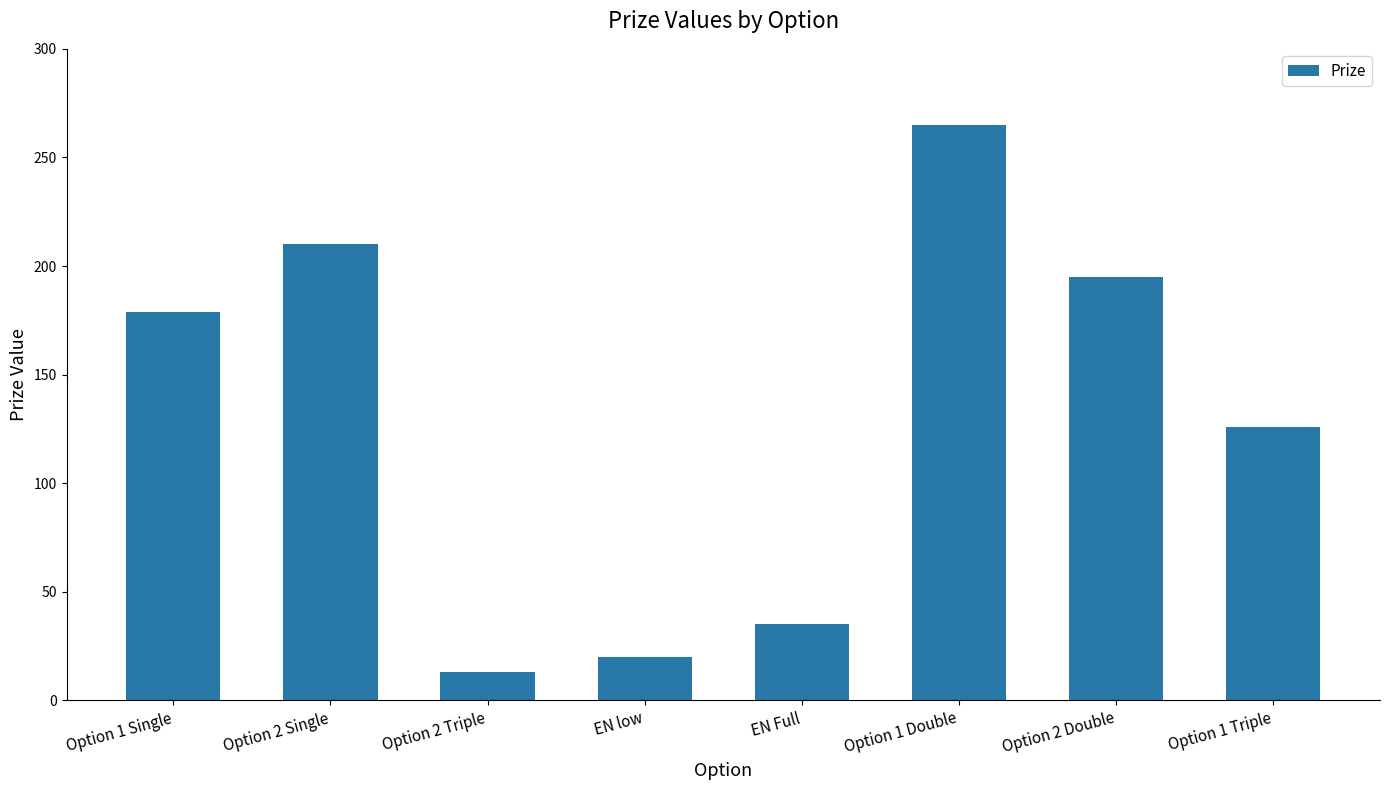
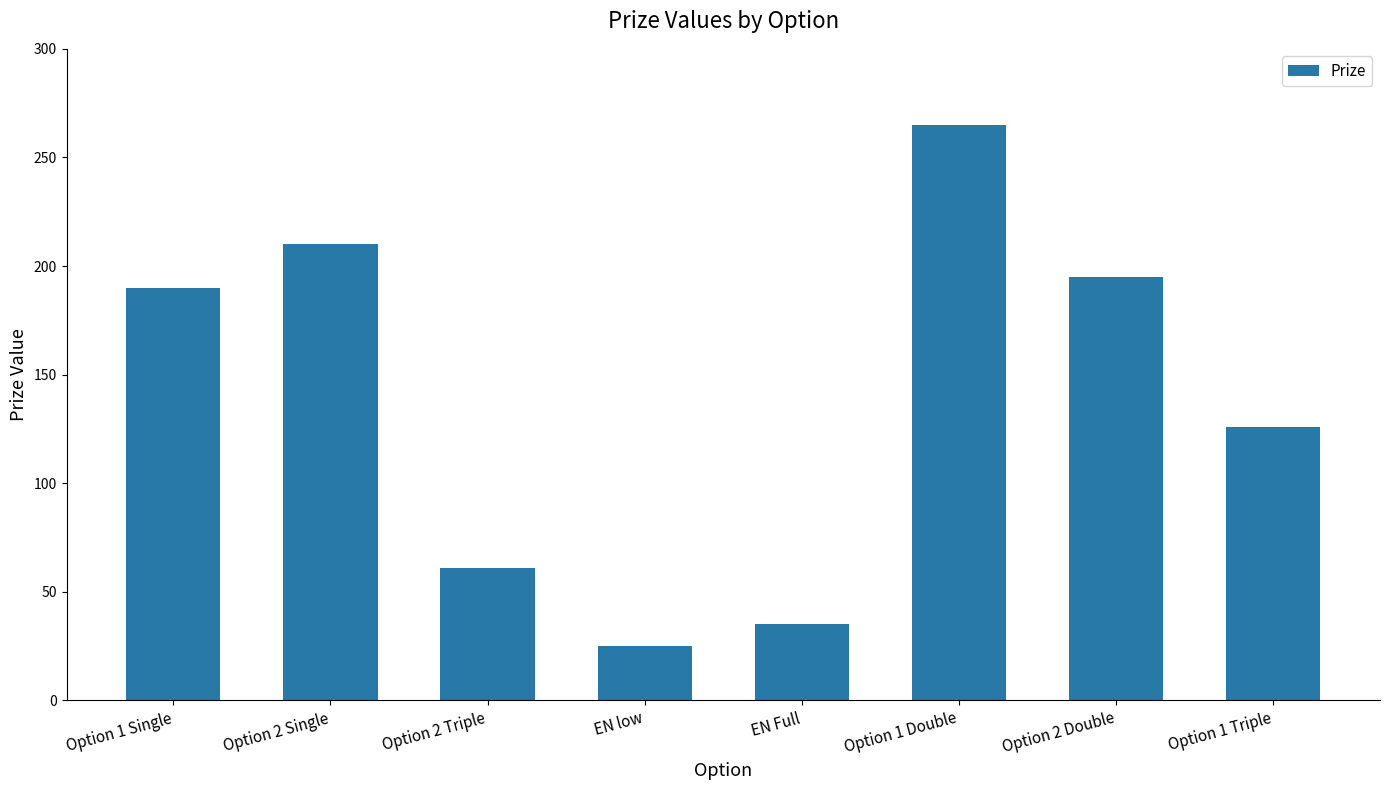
Option 1 Single: 179 -> 190
Option 2 Triple: 13 -> 61
EN low: 20 -> 25
